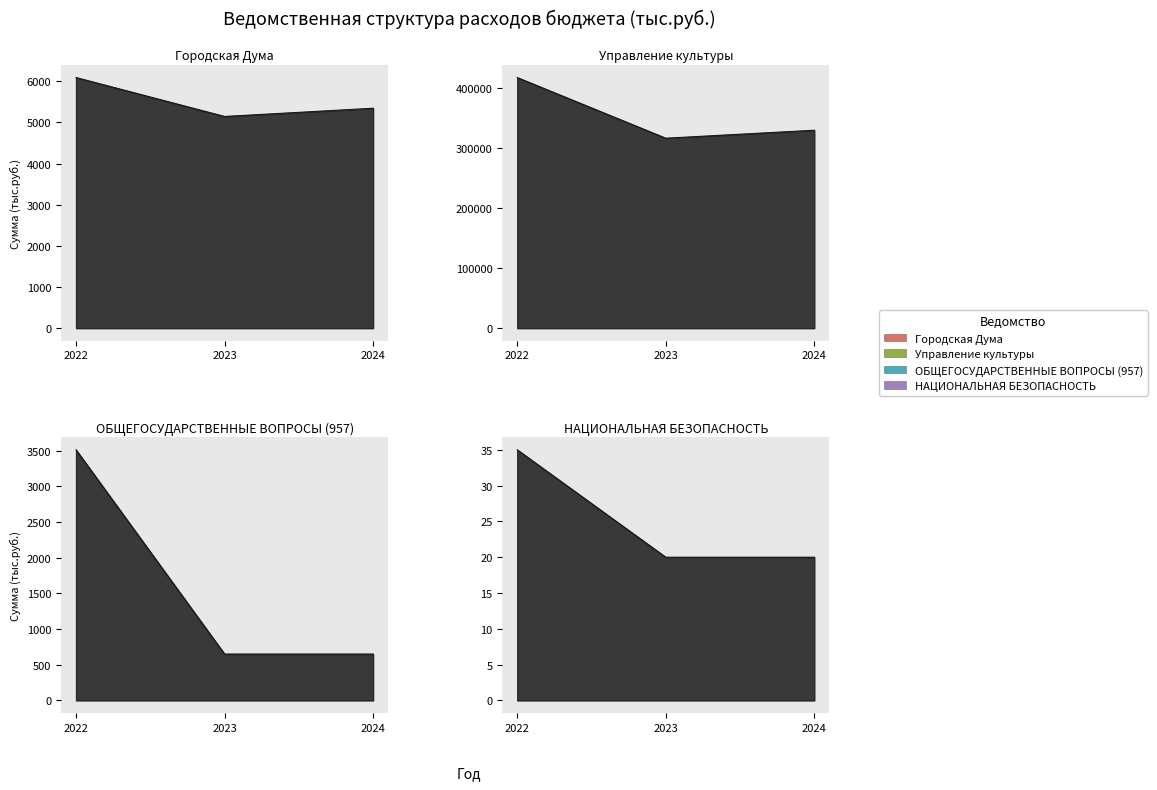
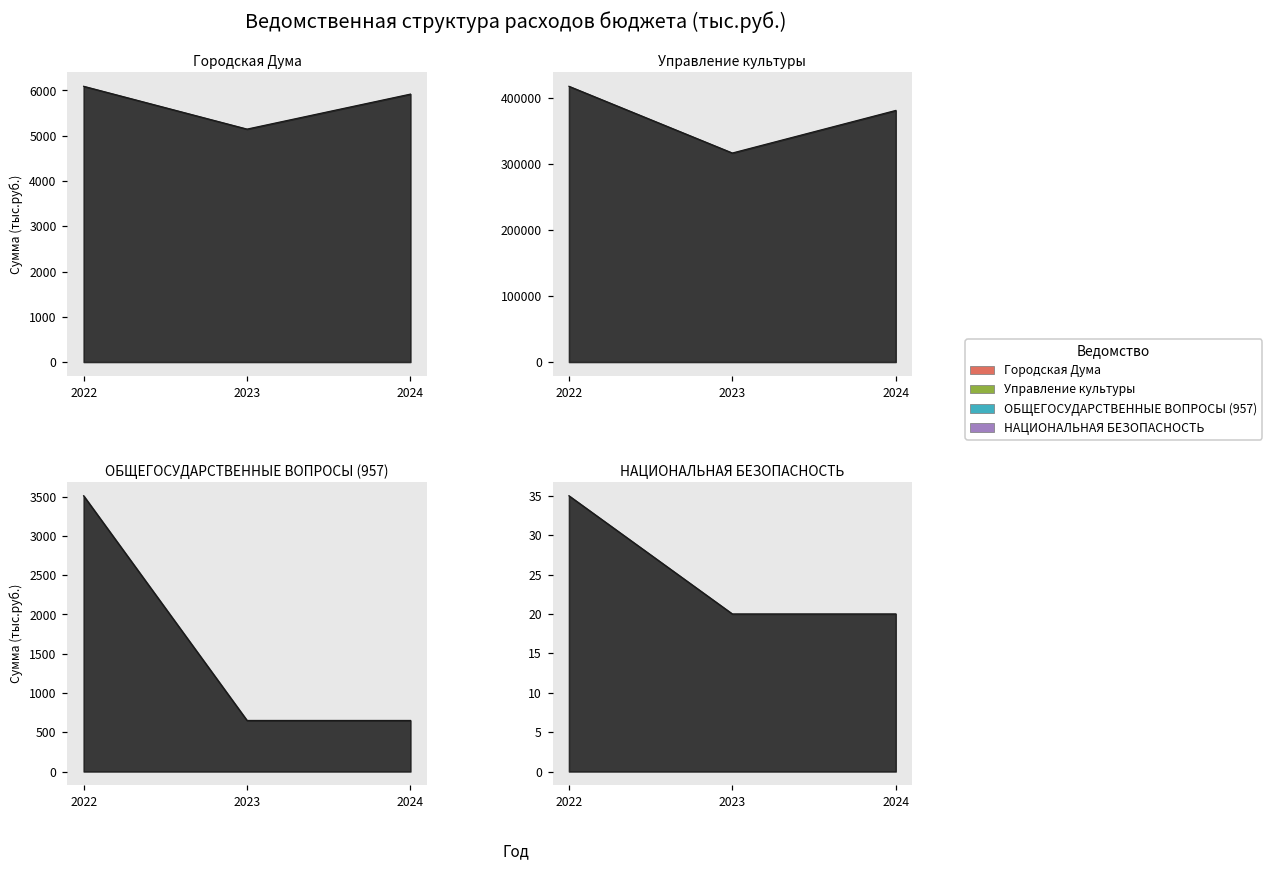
Городская Дума, 2024: 5300 -> 5900
Управление культуры, 2024: 330000 -> 380000
